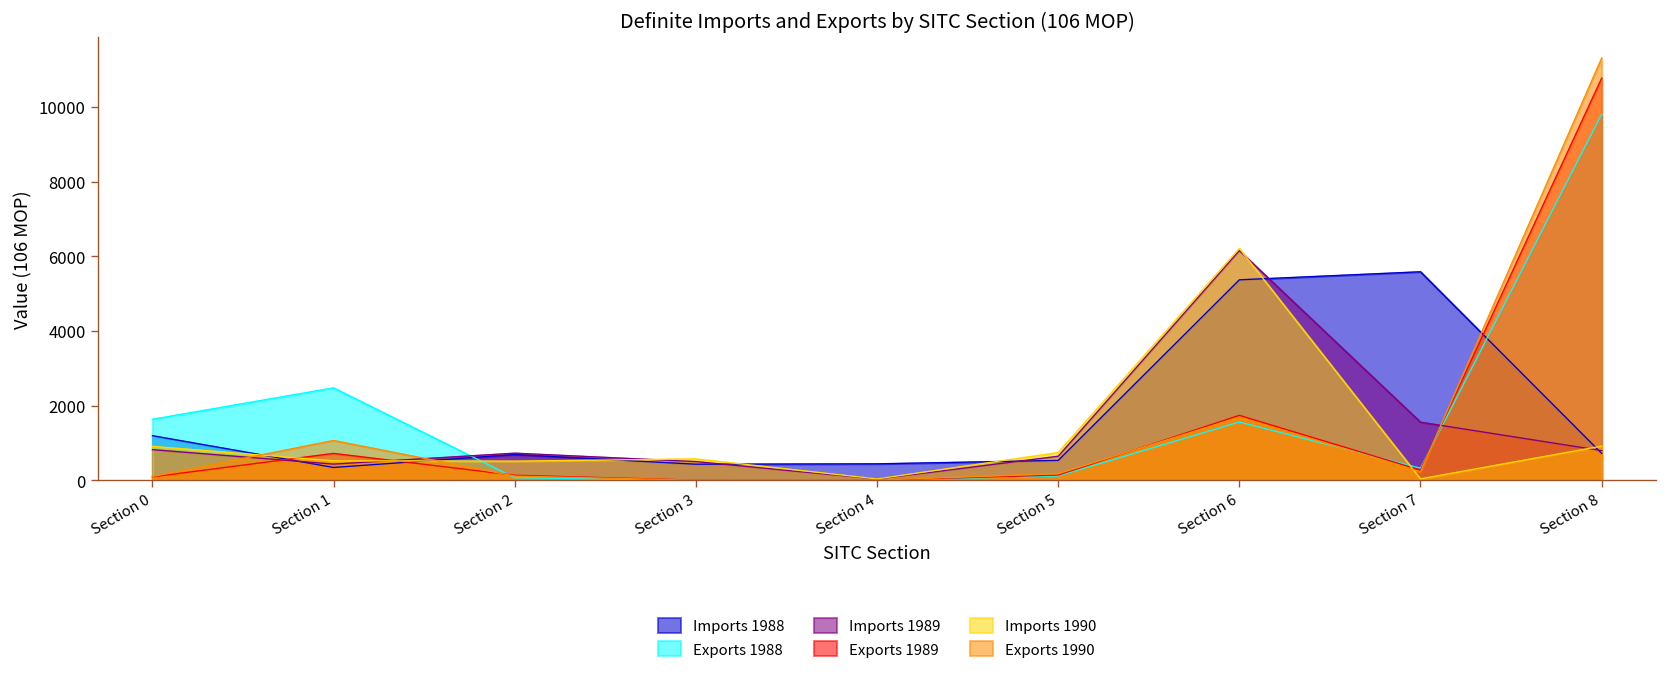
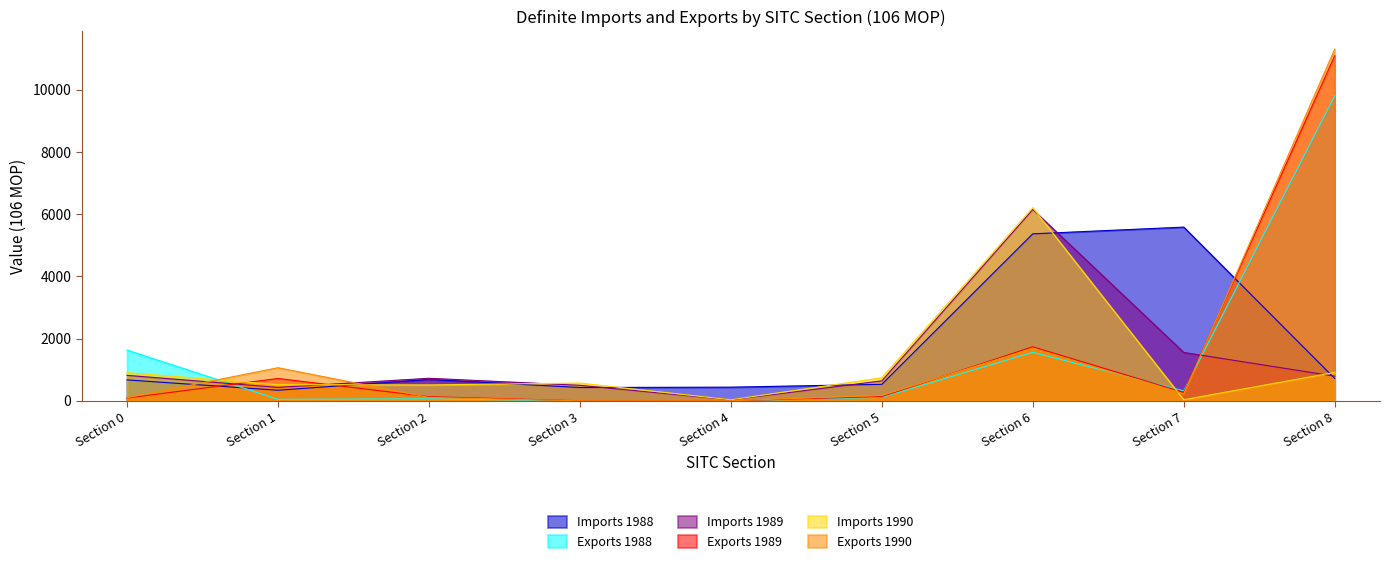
Imports 1988, Section 0: 1200 -> 700
Exports 1988, Section 1: 2500 -> 0
Exports 1989, Section 8: 10800 -> 11100
